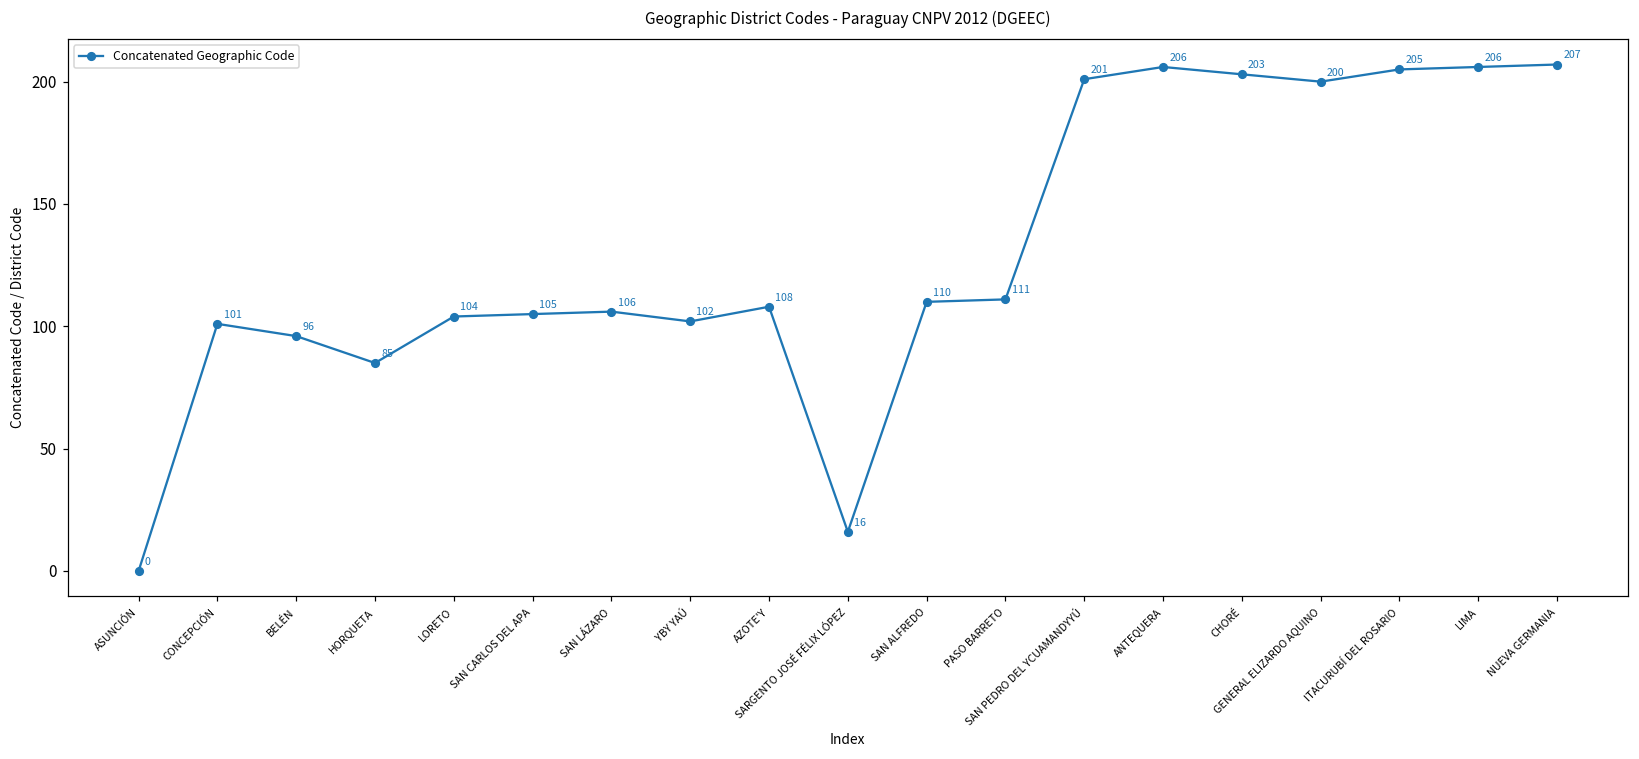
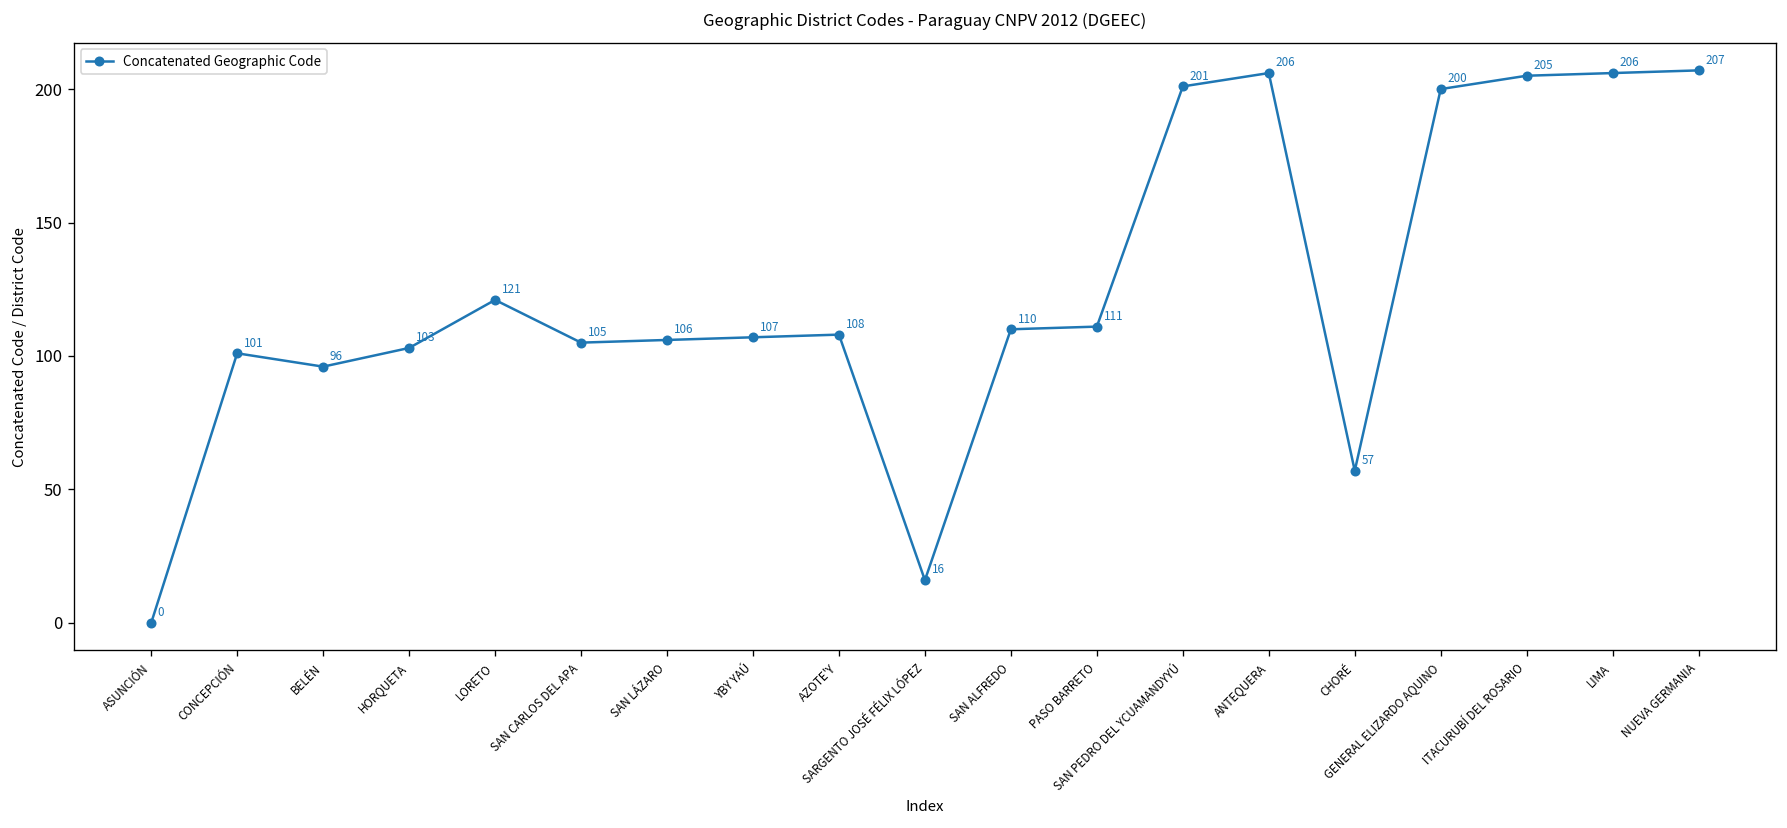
HORQUETA: 85 -> 103
LORETO: 104 -> 121
YBY YAÚ: 102 -> 107
CHORÉ: 203 -> 57
